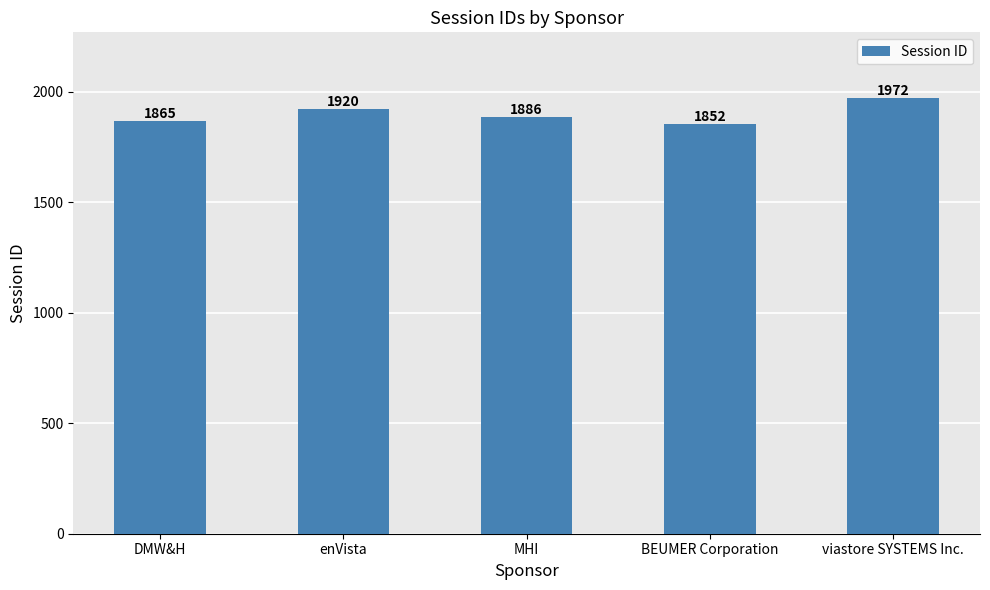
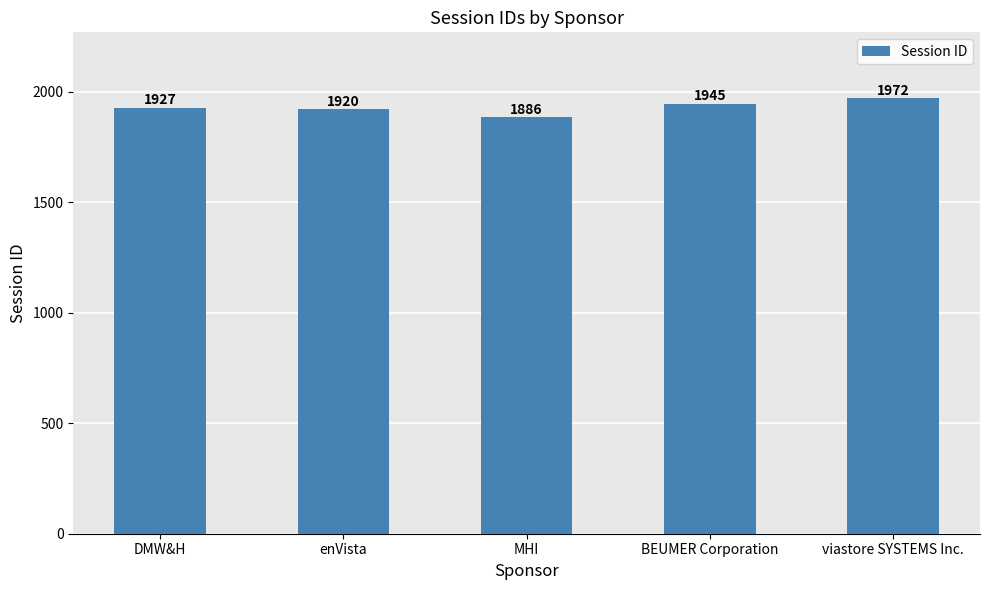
DMW&H: 1865 -> 1927
BEUMER Corporation: 1852 -> 1945
